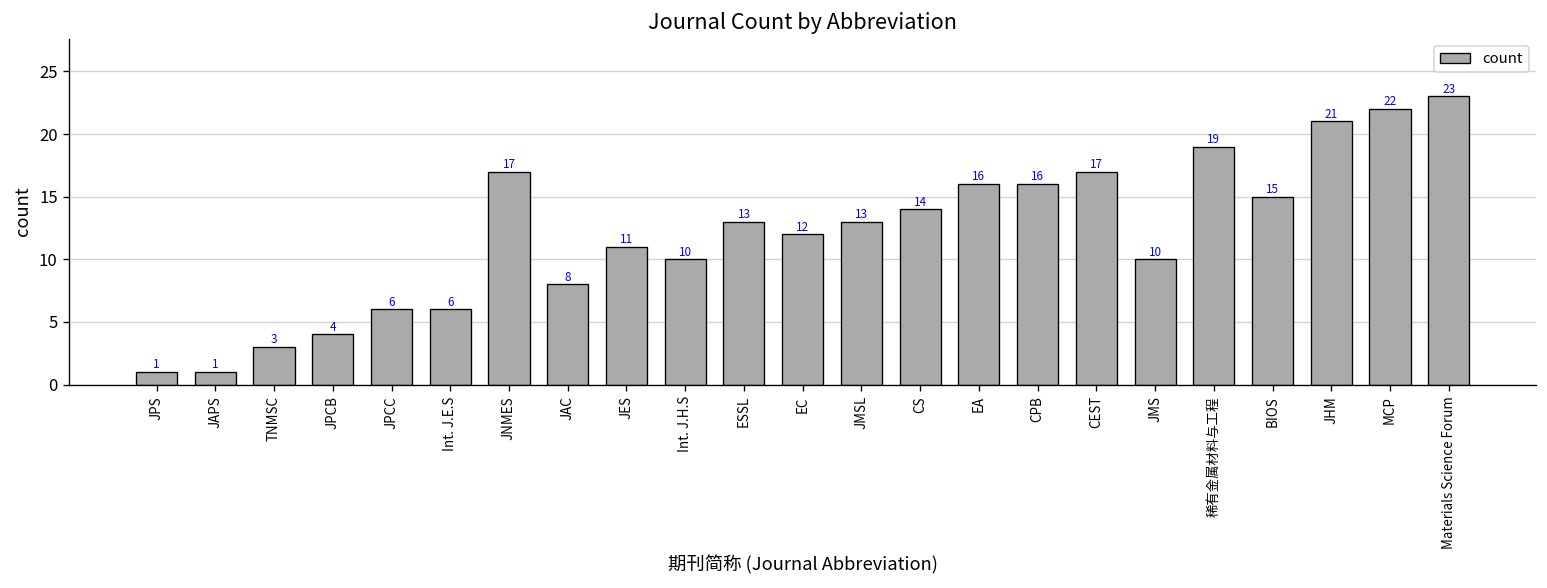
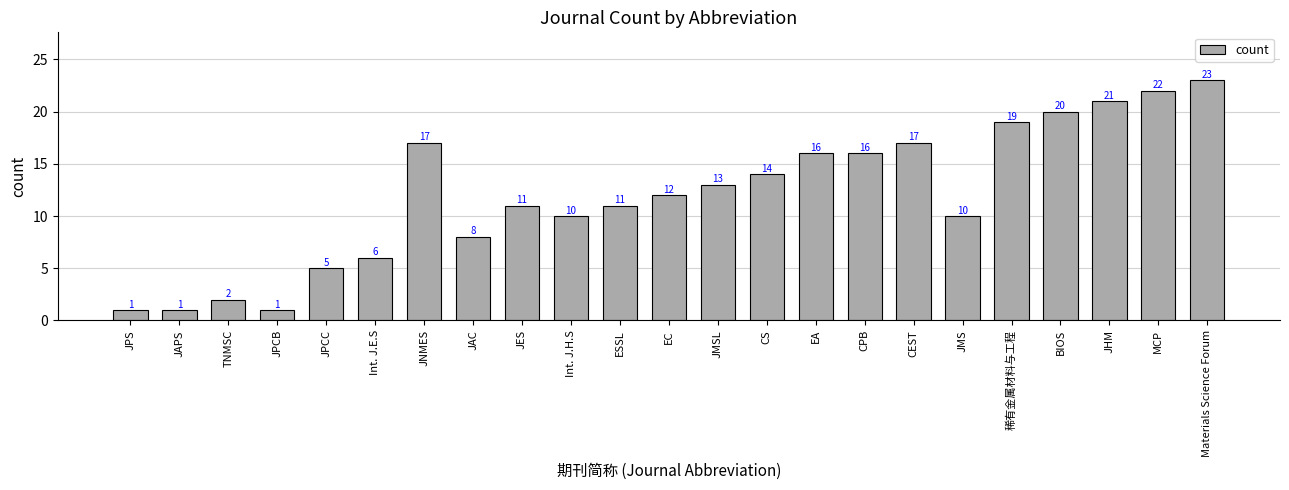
TNMSC: 3 -> 2
JPCB: 4 -> 1
JPCC: 6 -> 5
ESSL: 13 -> 11
BIOS: 15 -> 20
